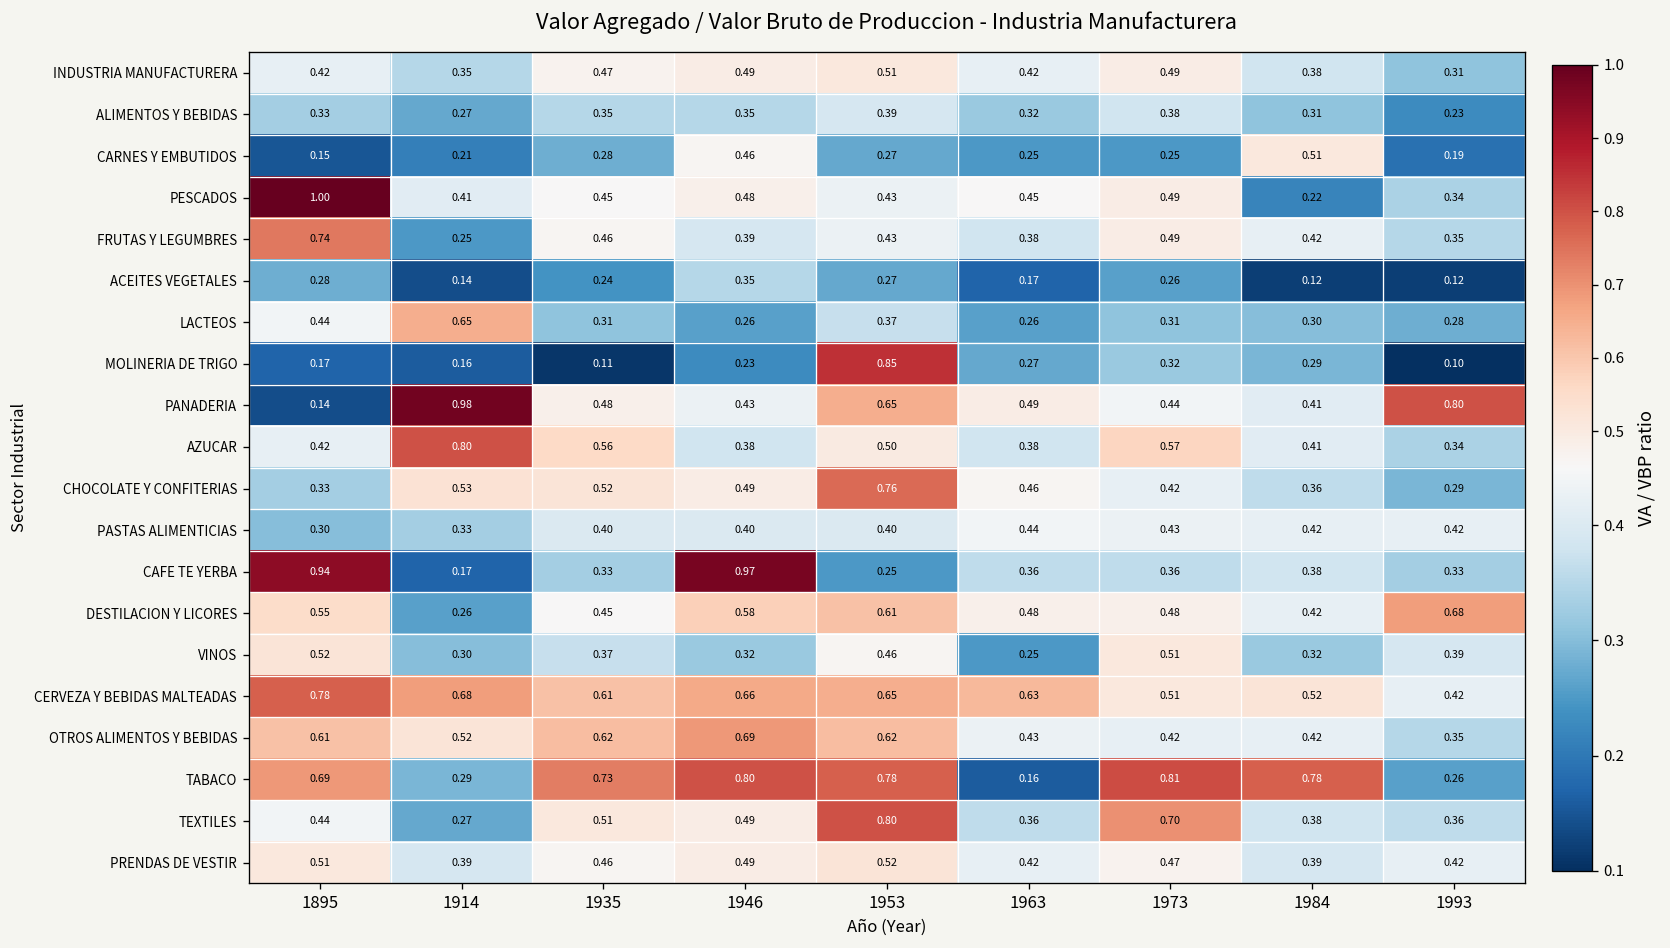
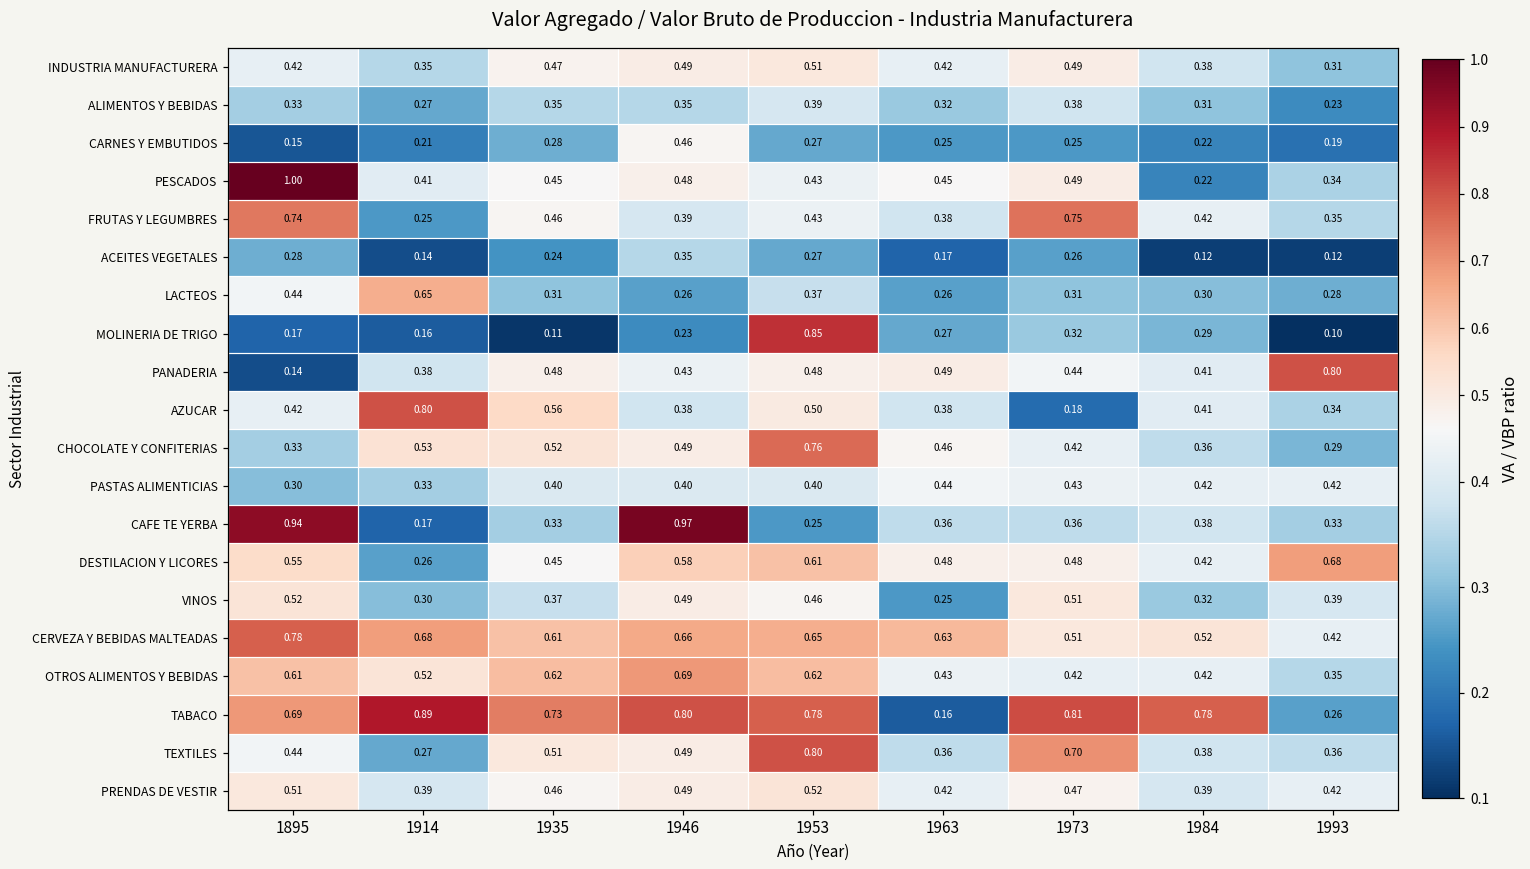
CARNES Y EMBUTIDOS, 1984: 0.51 -> 0.22
FRUTAS Y LEGUMBRES, 1973: 0.49 -> 0.75
PANADERIA, 1914: 0.98 -> 0.38
PANADERIA, 1953: 0.65 -> 0.48
AZUCAR, 1973: 0.57 -> 0.18
VINOS, 1946: 0.32 -> 0.49
TABACO, 1914: 0.29 -> 0.89
